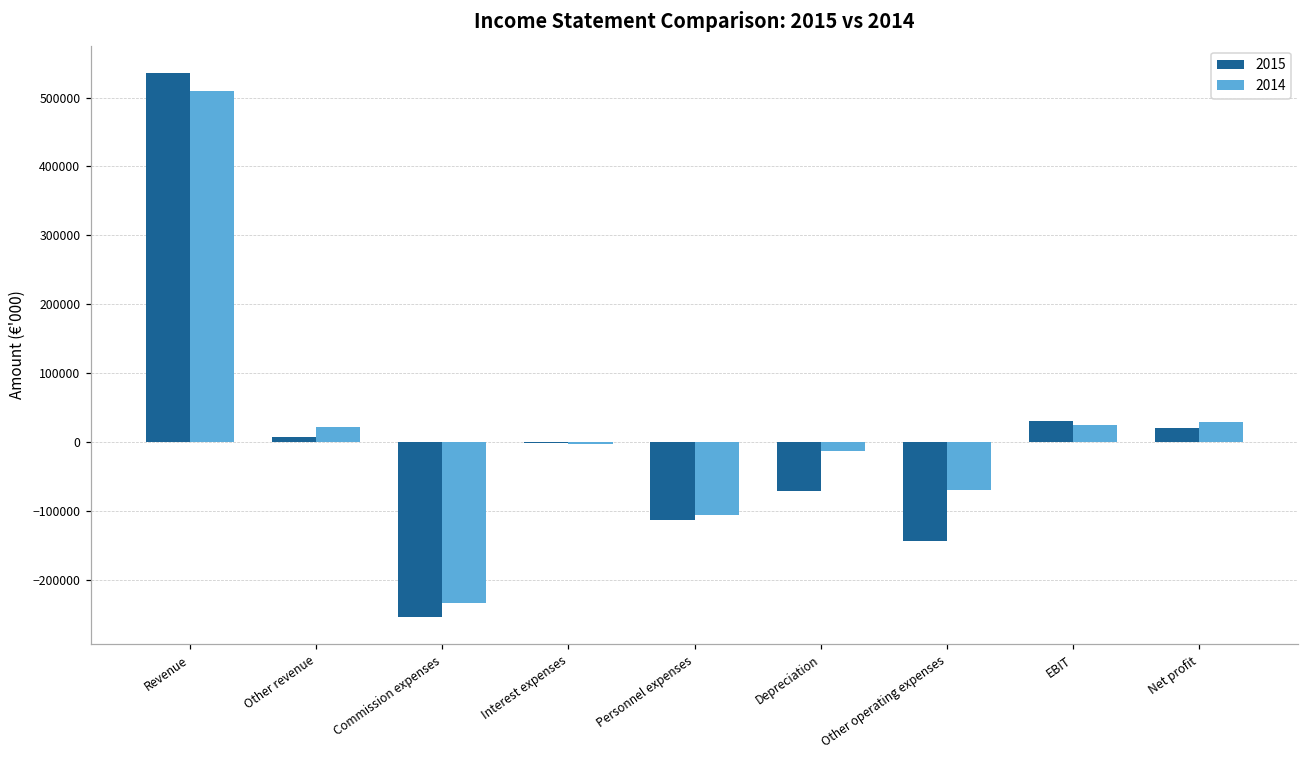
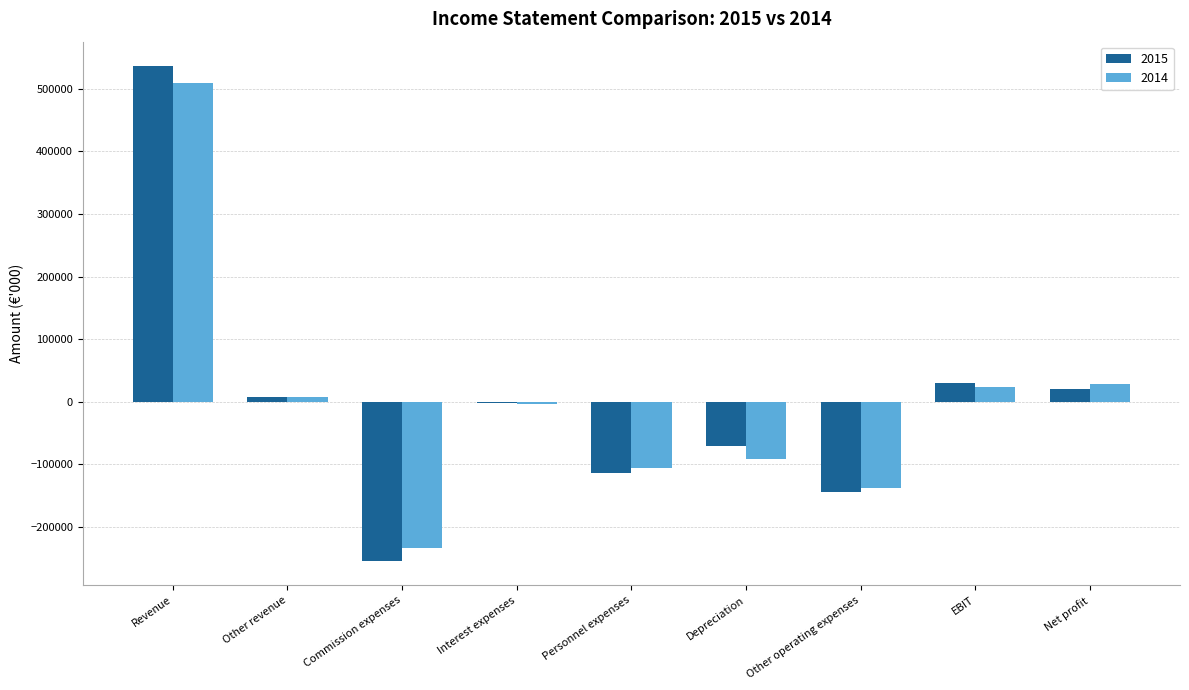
2014, Other revenue: 20000 -> 10000
2014, Depreciation: -10000 -> -90000
2014, Other operating expenses: -70000 -> -140000
